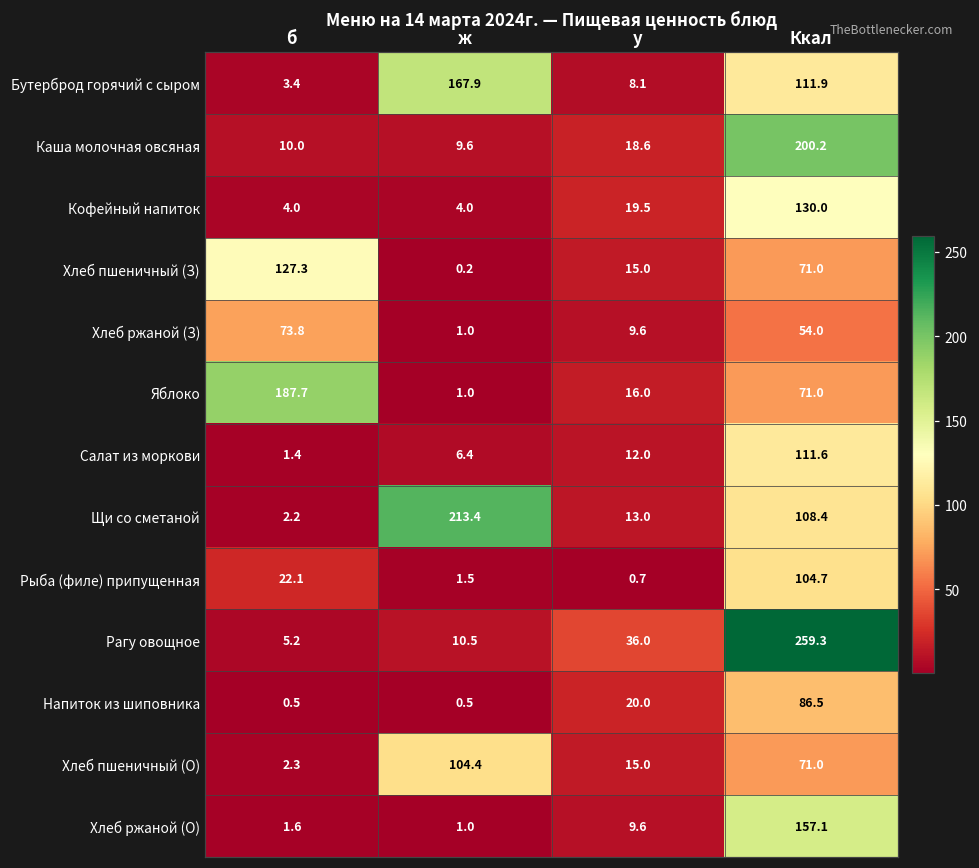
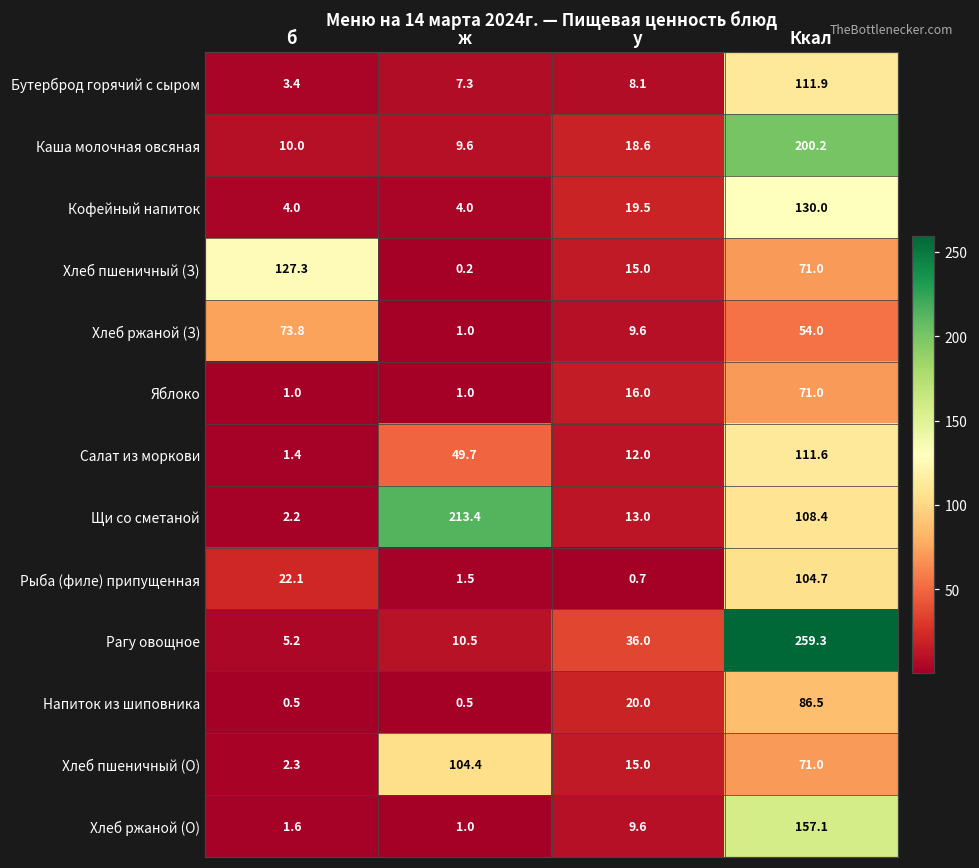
Бутерброд горячий с сыром, ж: 167.9 -> 7.3
Яблоко, б: 187.7 -> 1.0
Салат из моркови, ж: 6.4 -> 49.7
